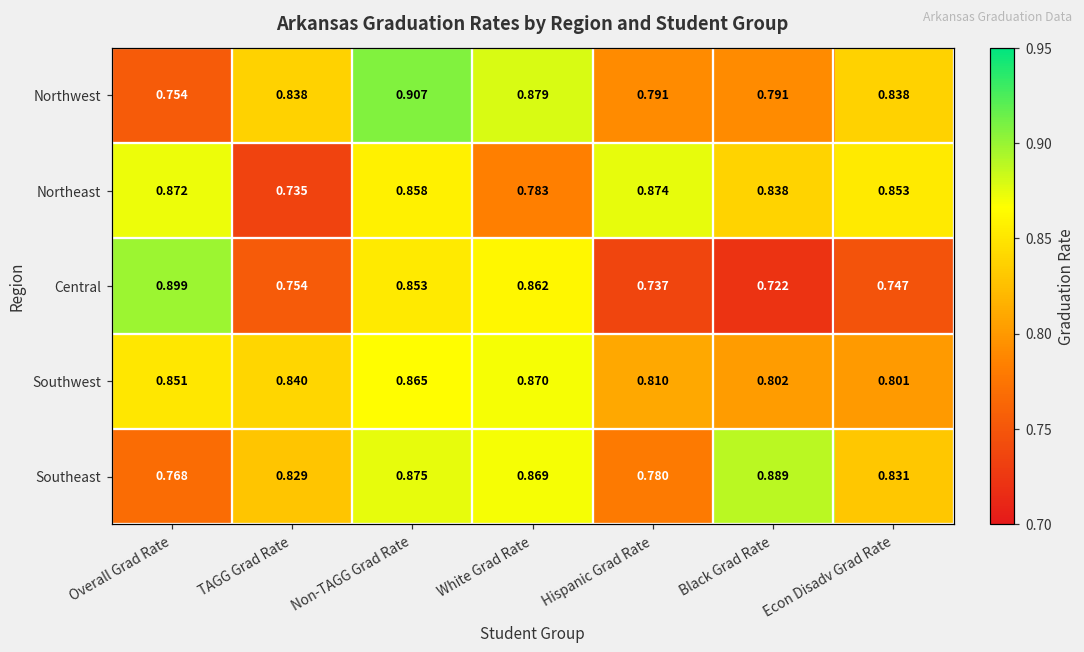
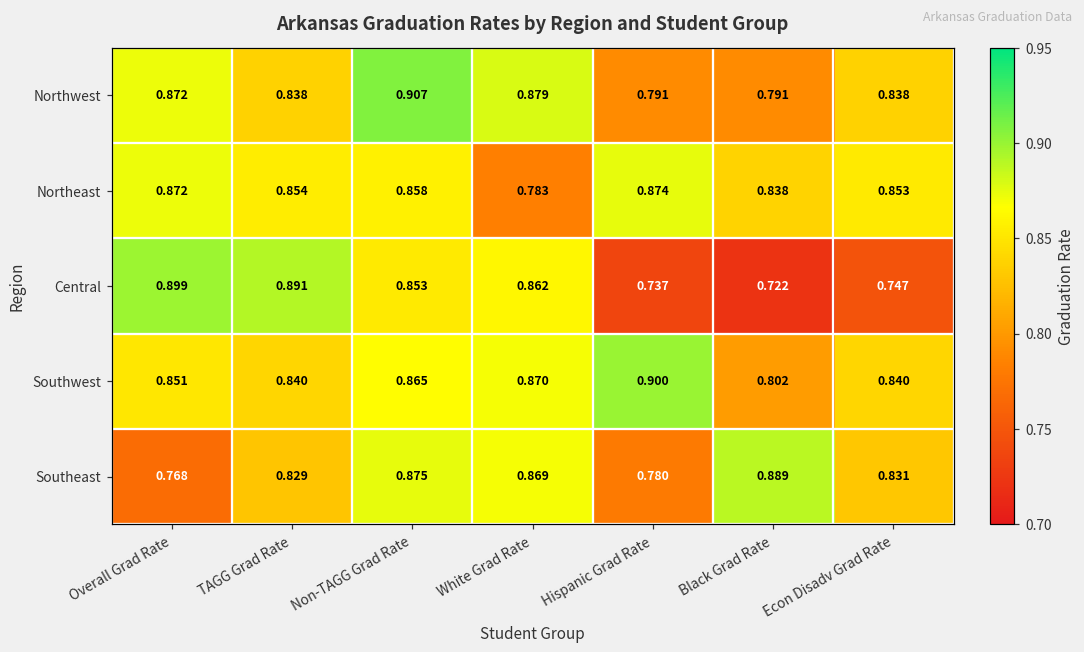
Northwest, Overall Grad Rate: 0.754 -> 0.872
Northeast, TAGG Grad Rate: 0.735 -> 0.854
Central, TAGG Grad Rate: 0.754 -> 0.891
Southwest, Hispanic Grad Rate: 0.810 -> 0.900
Southwest, Econ Disadv Grad Rate: 0.801 -> 0.840
